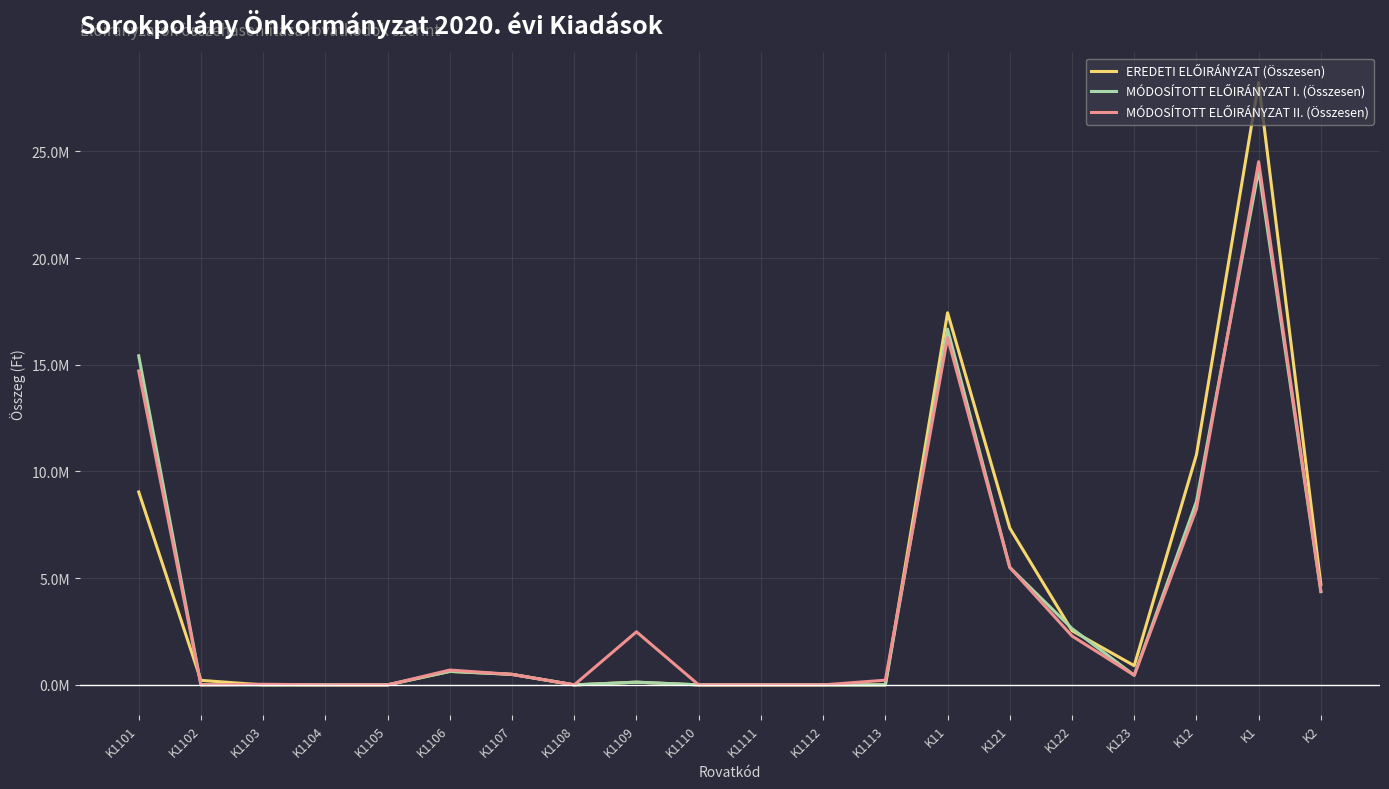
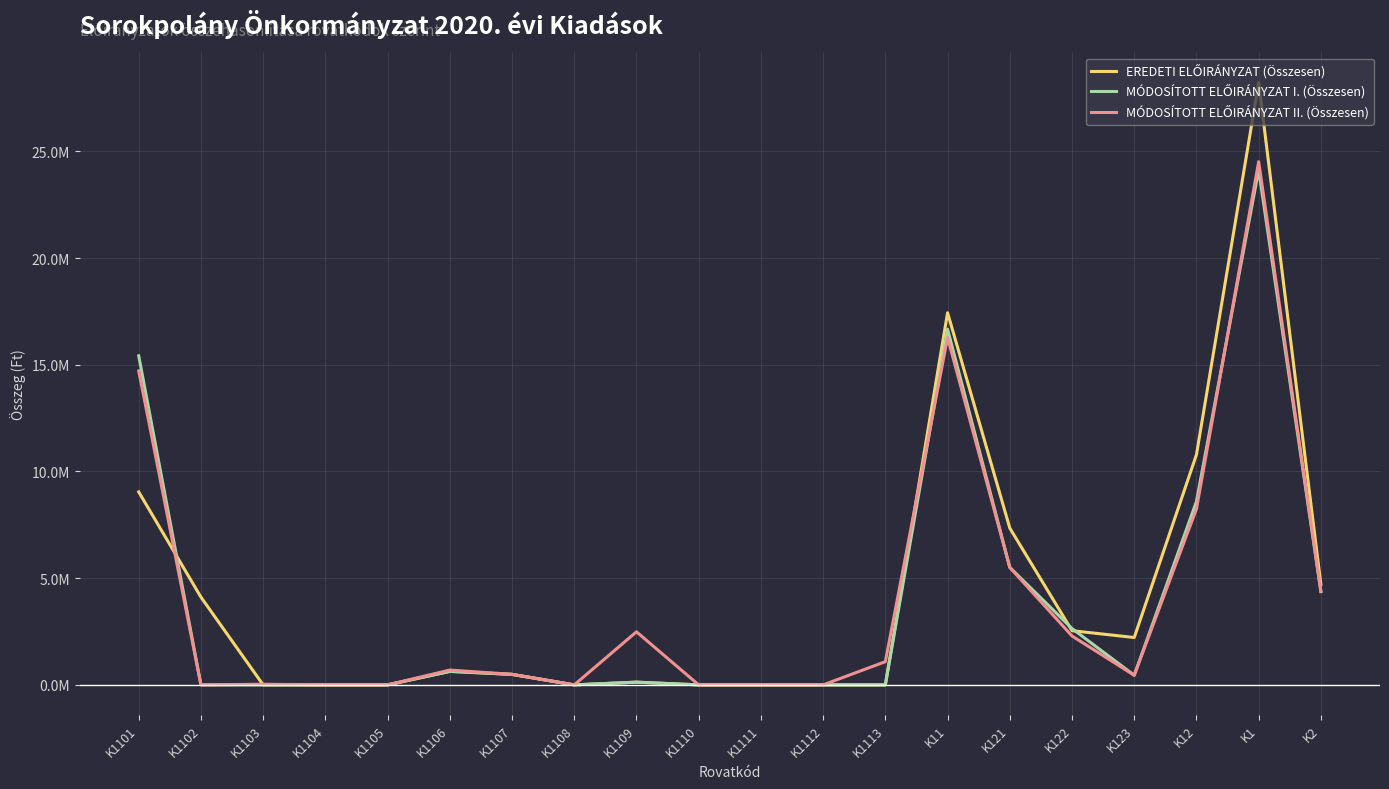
EREDETI ELŐIRÁNYZAT (Összesen), K1102: 200000 -> 4100000
MÓDOSÍTOTT ELŐIRÁNYZAT II. (Összesen), K1113: 200000 -> 1100000
EREDETI ELŐIRÁNYZAT (Összesen), K123: 900000 -> 2200000
